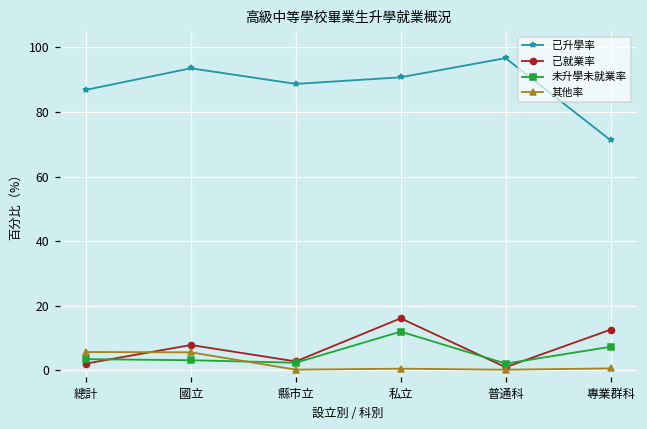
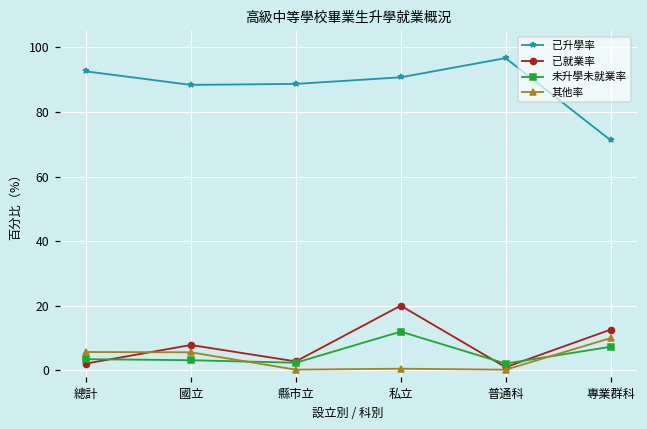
已升學率, 總計: 87 -> 93
已升學率, 國立: 94 -> 88
已就業率, 私立: 16 -> 20
其他率, 專業群科: 1 -> 10
